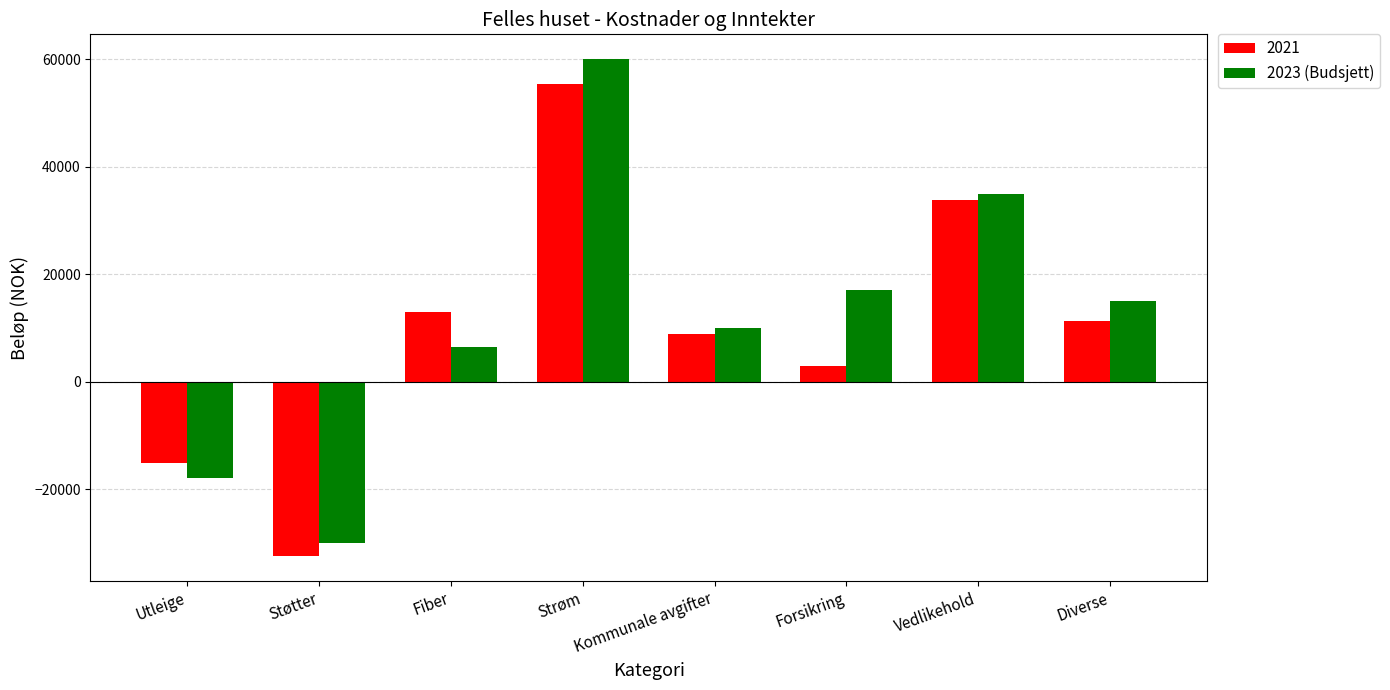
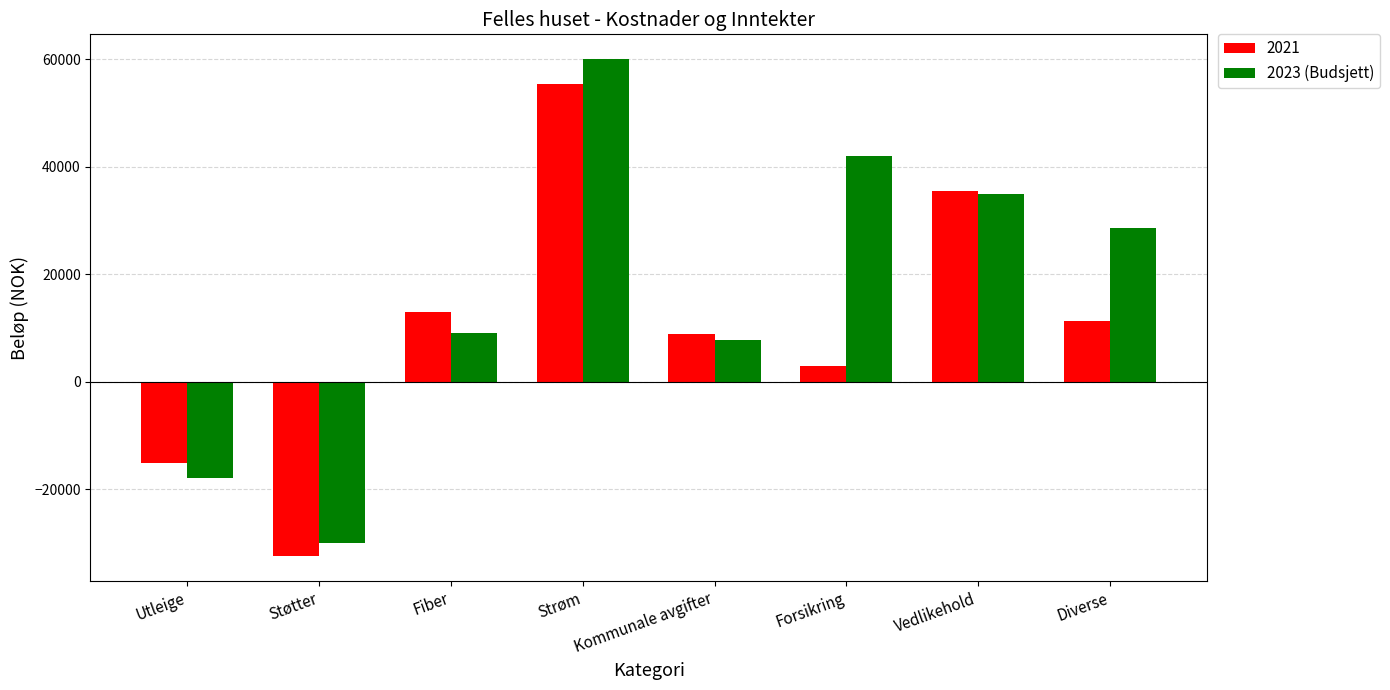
2023 (Budsjett), Fiber: 7000 -> 9000
2023 (Budsjett), Kommunale avgifter: 10000 -> 8000
2023 (Budsjett), Forsikring: 17000 -> 42000
2021, Vedlikehold: 34000 -> 36000
2023 (Budsjett), Diverse: 15000 -> 29000
